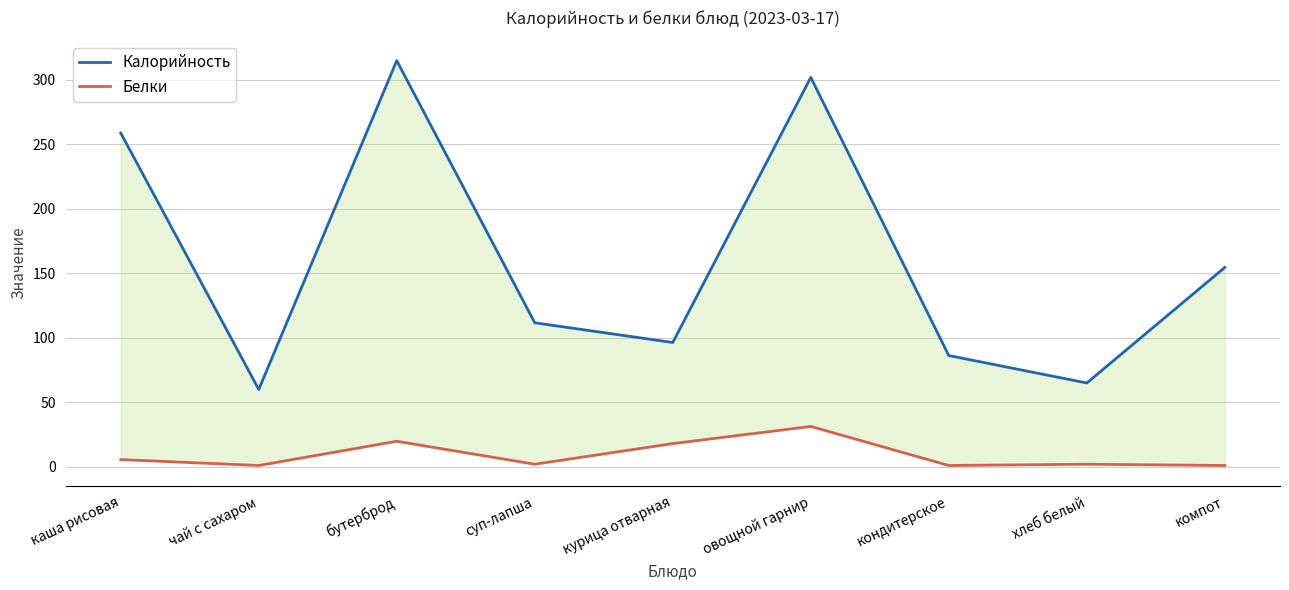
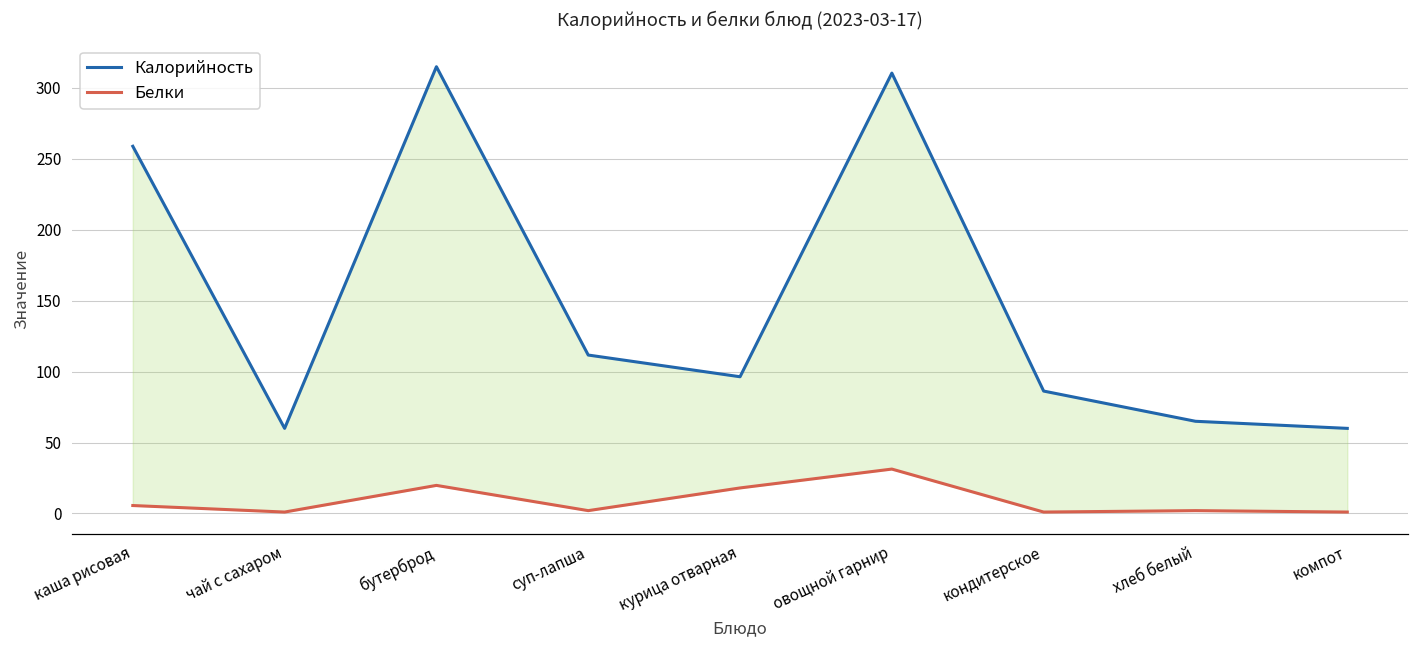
Калорийность, овощной гарнир: 302 -> 311
Калорийность, компот: 155 -> 60
